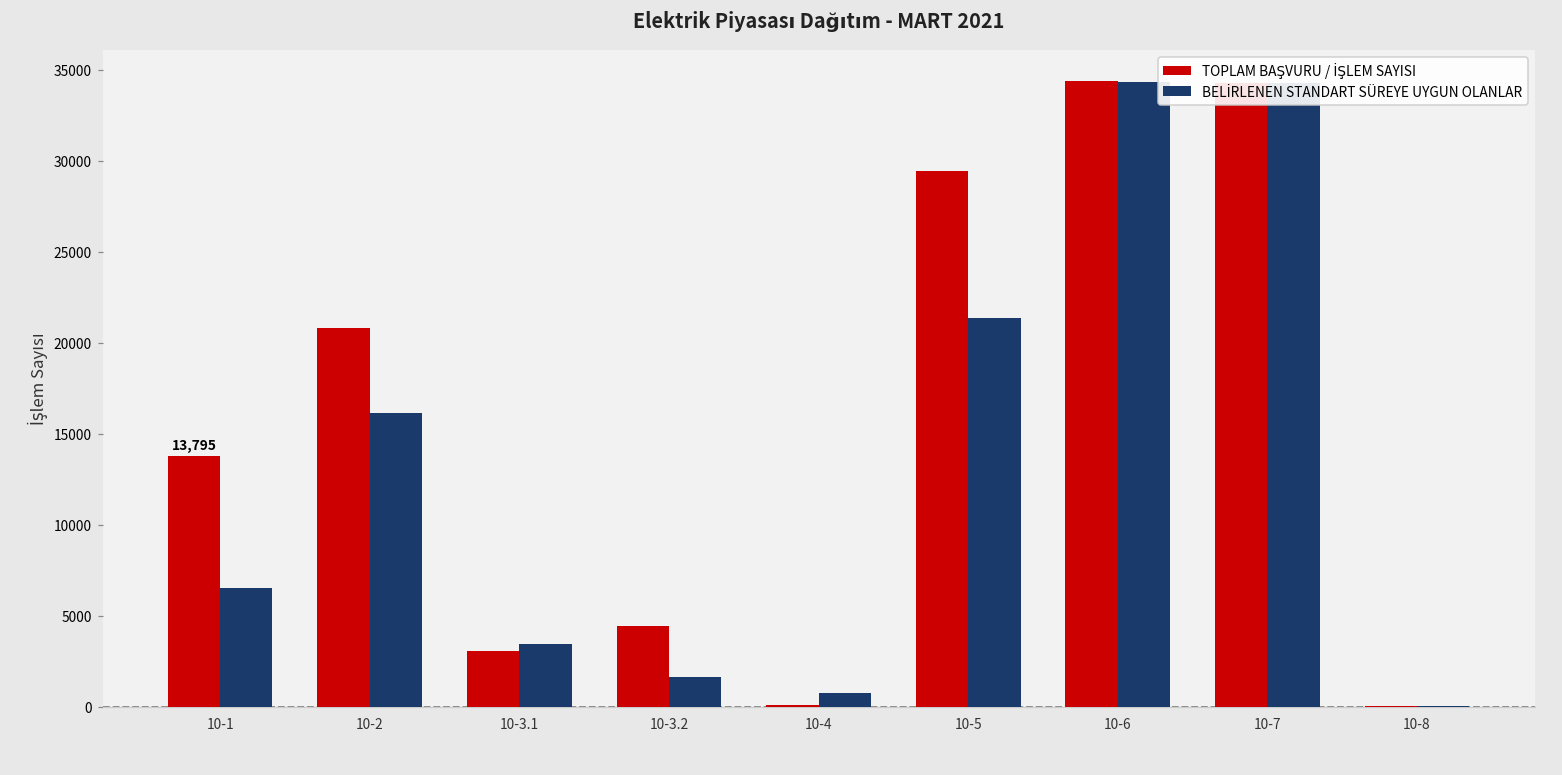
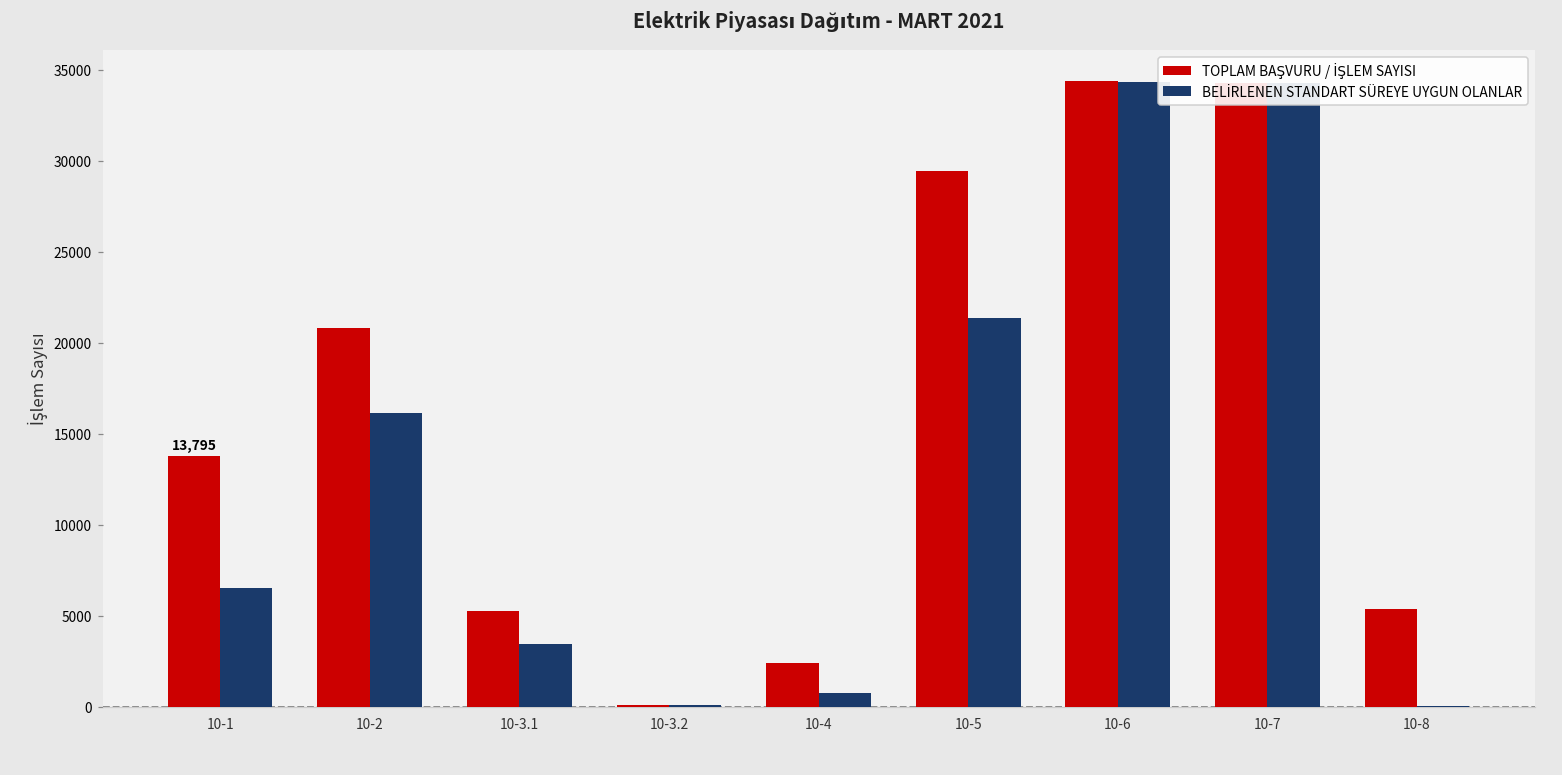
TOPLAM BAŞVURU / İŞLEM SAYISI, 10-3.1: 3100 -> 5300
TOPLAM BAŞVURU / İŞLEM SAYISI, 10-3.2: 4500 -> 100
BELİRLENEN STANDART SÜREYE UYGUN OLANLAR, 10-3.2: 1700 -> 100
TOPLAM BAŞVURU / İŞLEM SAYISI, 10-4: 100 -> 2400
TOPLAM BAŞVURU / İŞLEM SAYISI, 10-8: 0 -> 5400
